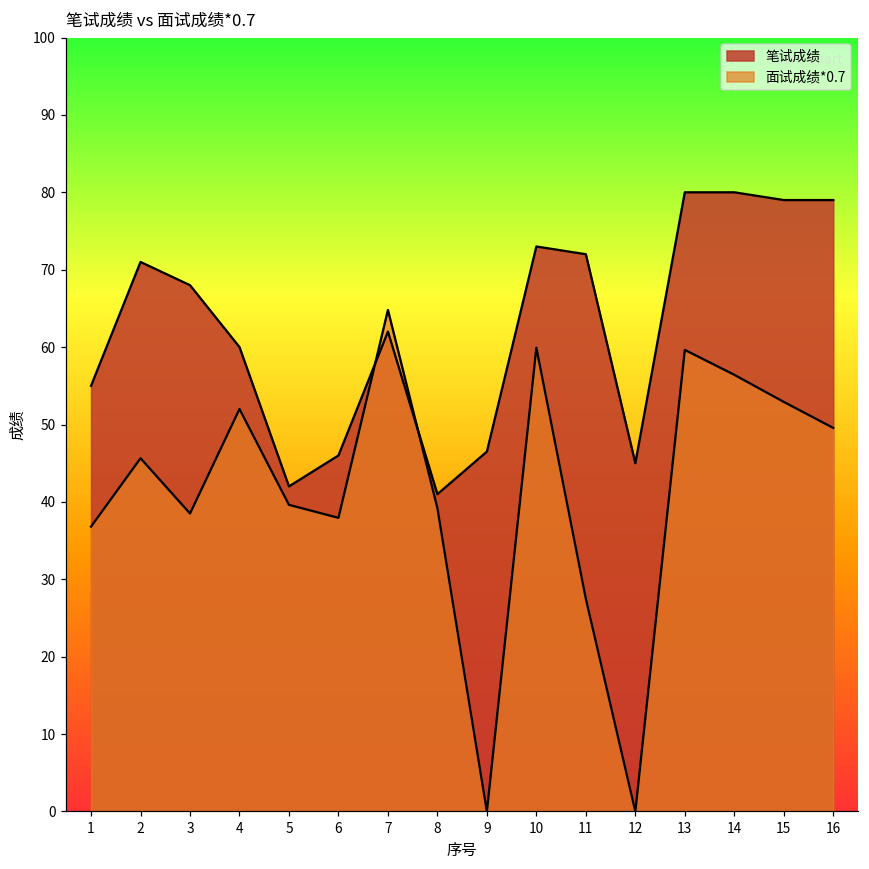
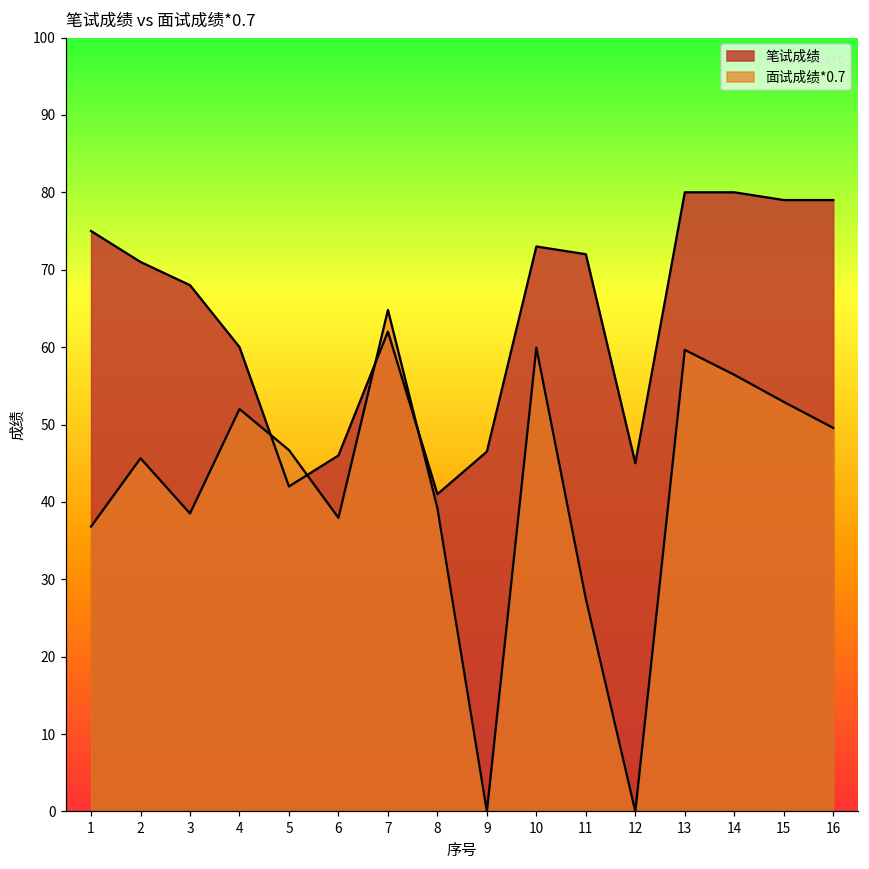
笔试成绩, 1: 55 -> 75
面试成绩*0.7, 5: 40 -> 47
